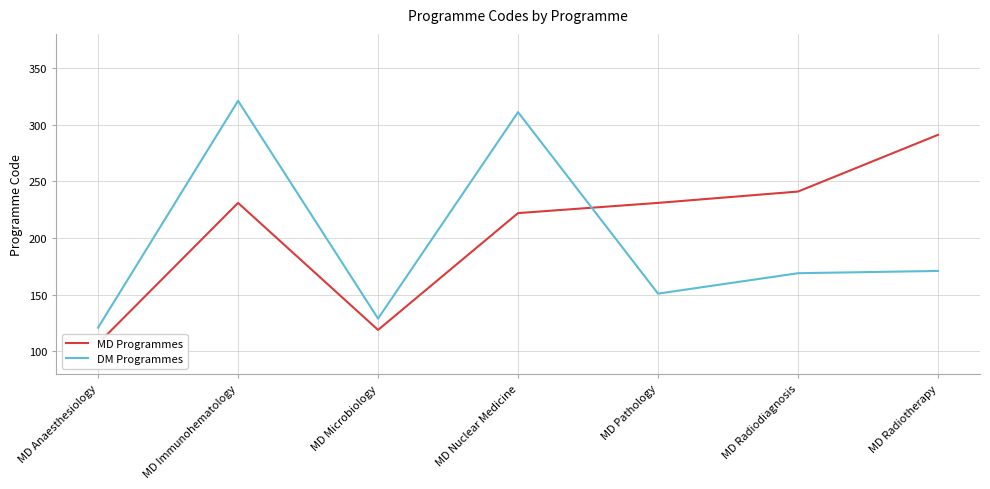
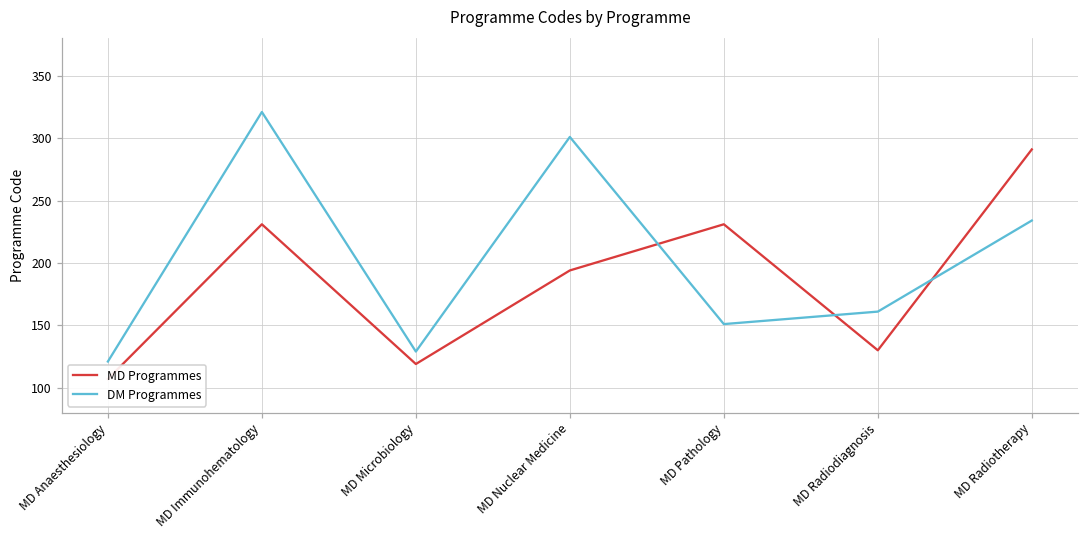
MD Programmes, MD Nuclear Medicine: 222 -> 194
DM Programmes, MD Nuclear Medicine: 311 -> 301
MD Programmes, MD Radiodiagnosis: 241 -> 130
DM Programmes, MD Radiodiagnosis: 169 -> 161
DM Programmes, MD Radiotherapy: 171 -> 234
